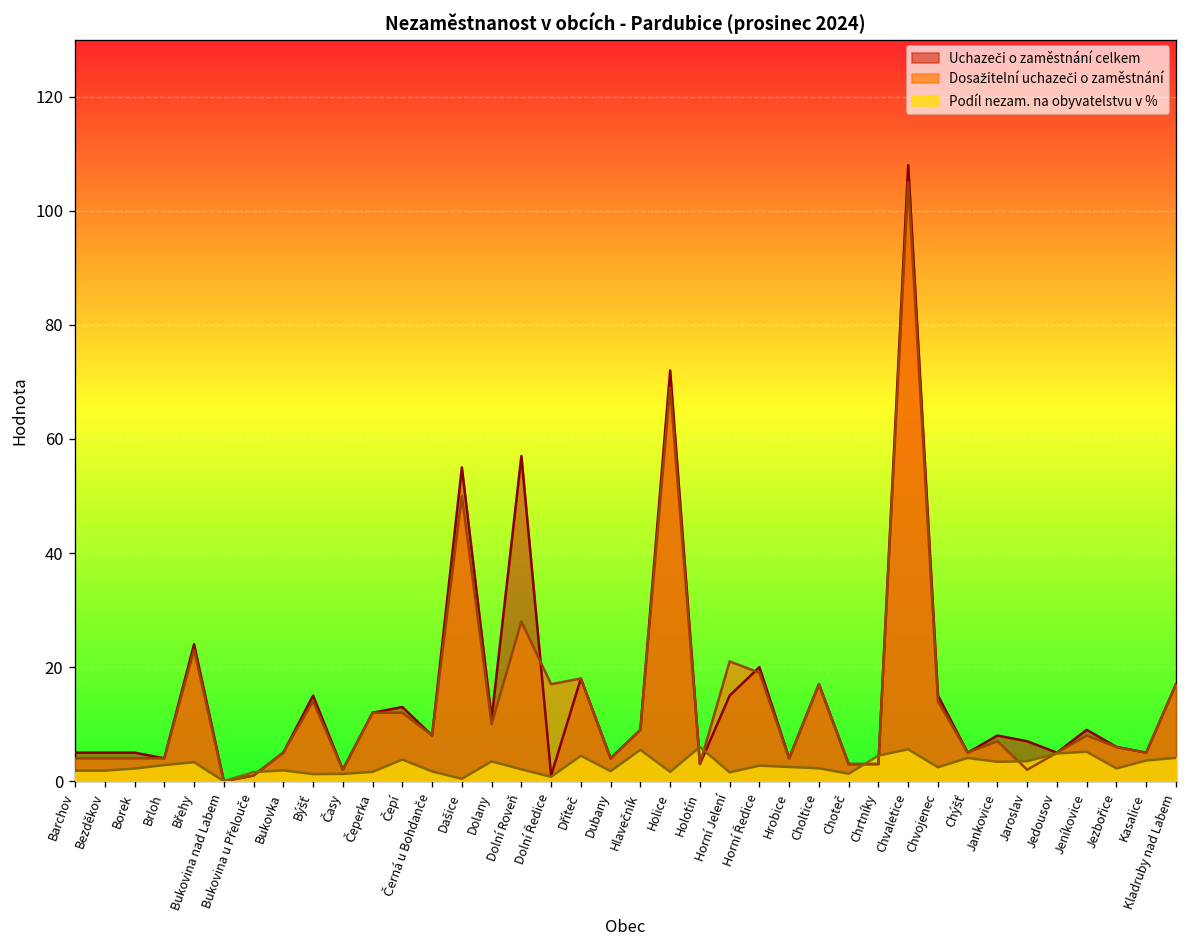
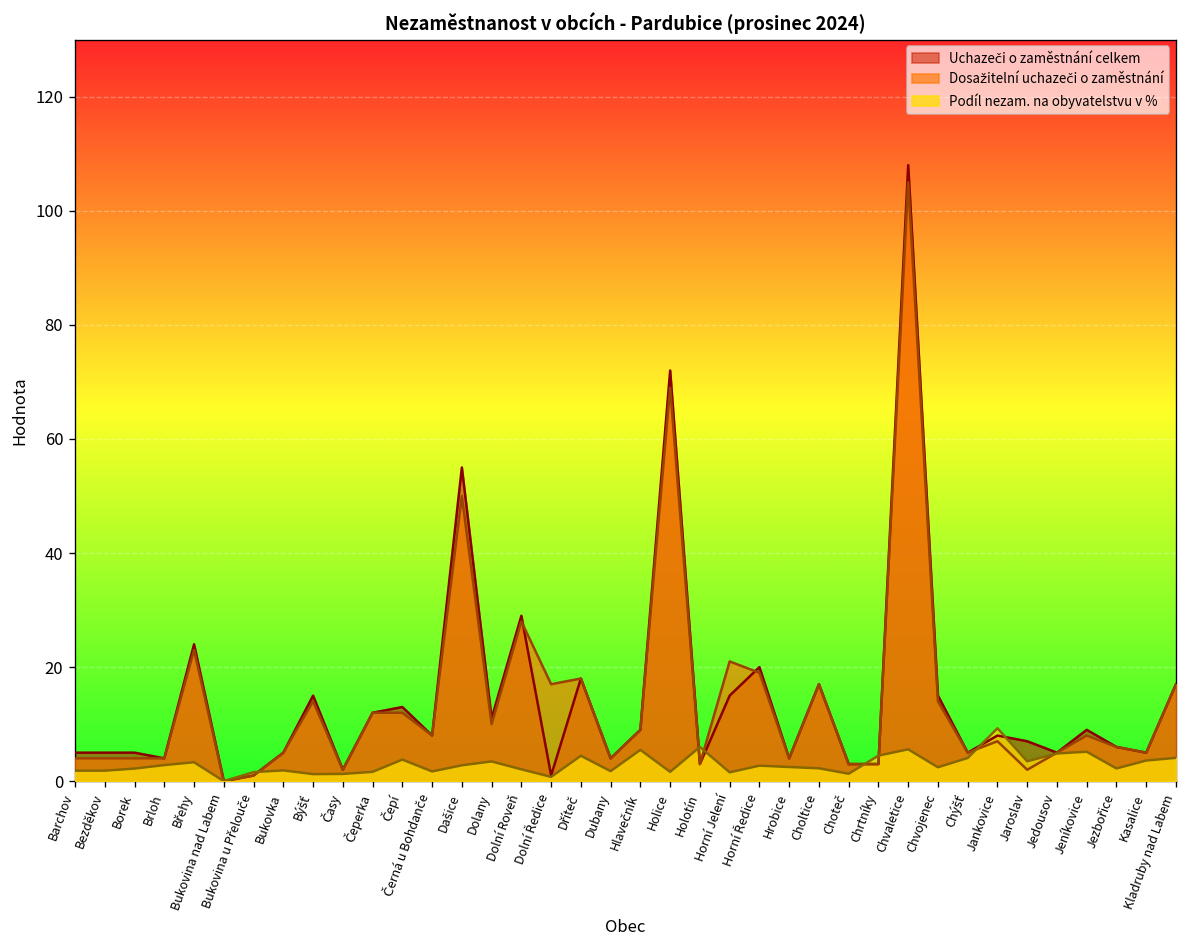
Podíl nezam. na obyvatelstvu v %, Dašice: 0 -> 3
Uchazeči o zaměstnání celkem, Dolní Roveň: 57 -> 29
Podíl nezam. na obyvatelstvu v %, Jankovice: 3 -> 9
